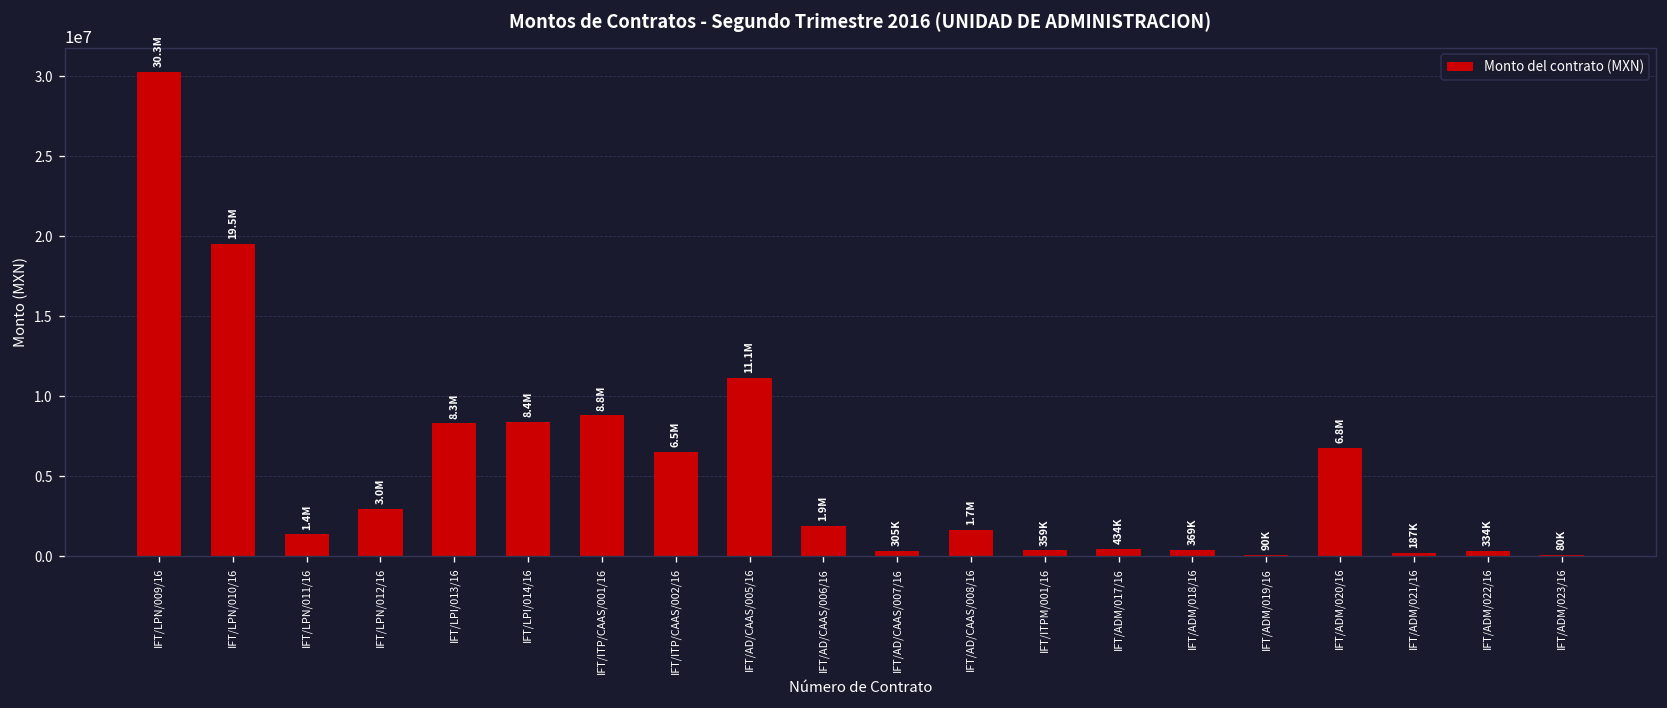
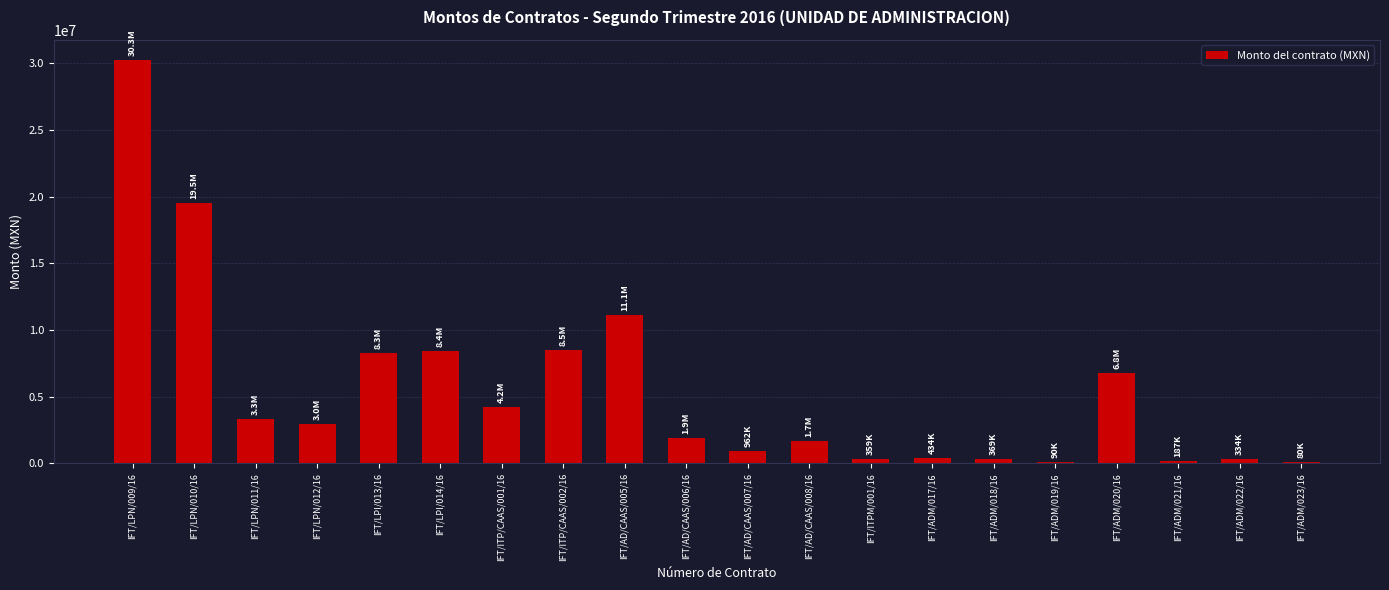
IFT/LPN/011/16: 1.4M -> 3.3M
IFT/ITP/CAAS/001/16: 8.8M -> 4.2M
IFT/ITP/CAAS/002/16: 6.5M -> 8.5M
IFT/AD/CAAS/007/16: 305K -> 962K
